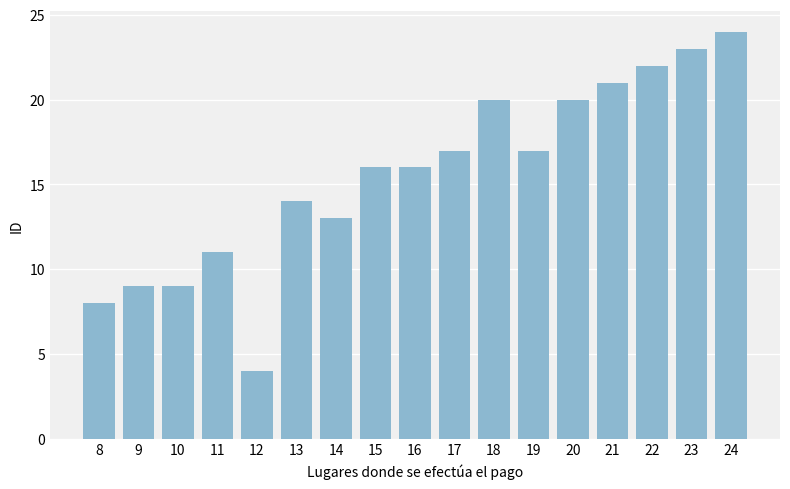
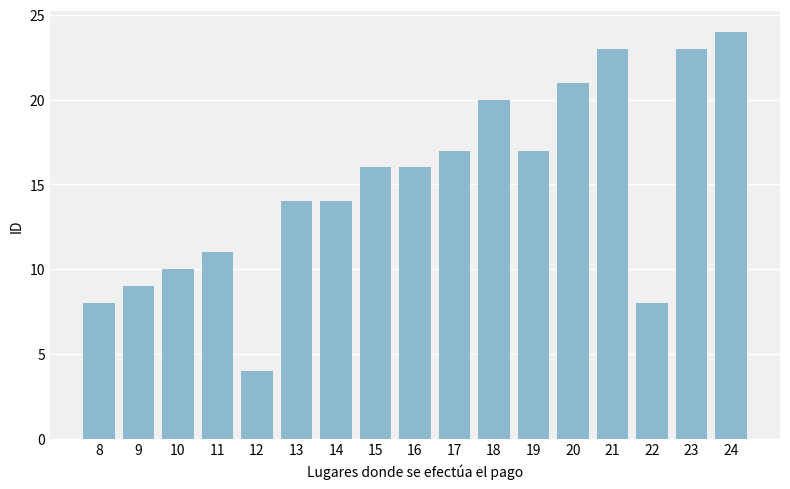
10: 9 -> 10
14: 13 -> 14
20: 20 -> 21
21: 21 -> 23
22: 22 -> 8
